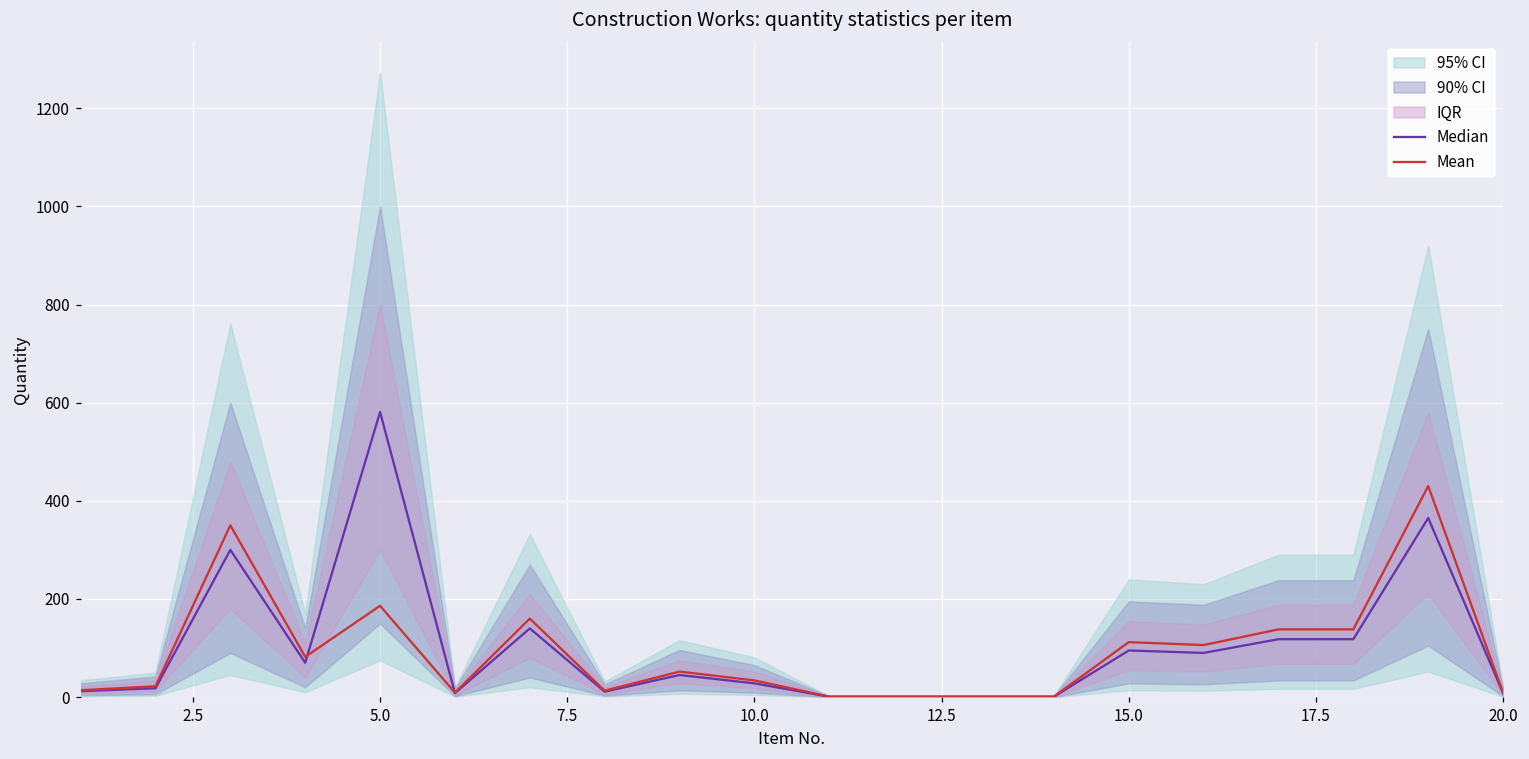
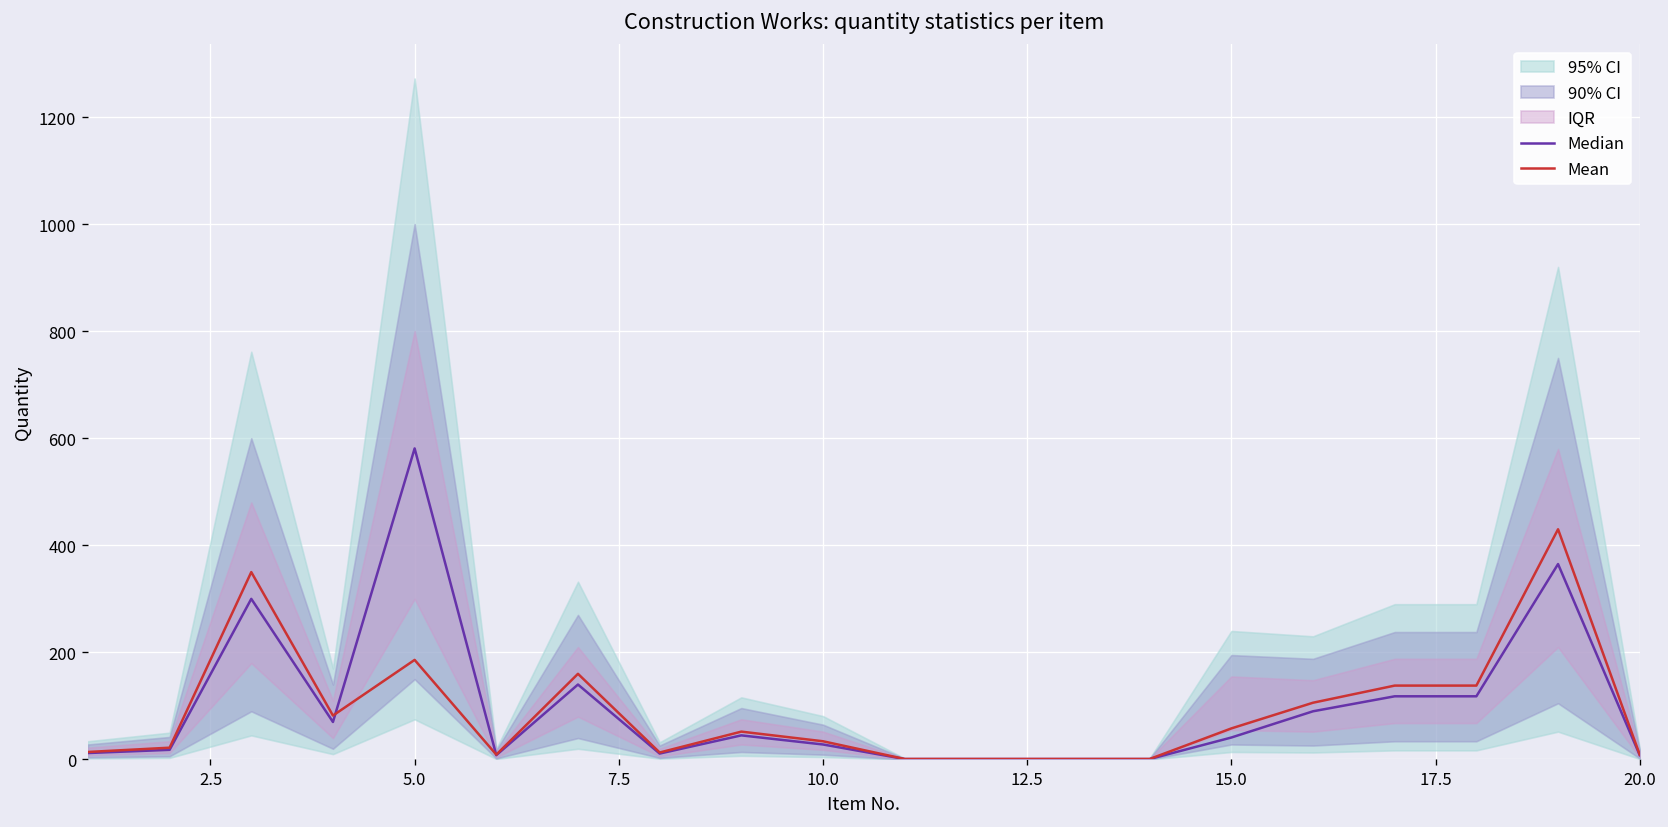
Median, 15.0: 100 -> 40
Mean, 15.0: 110 -> 60
